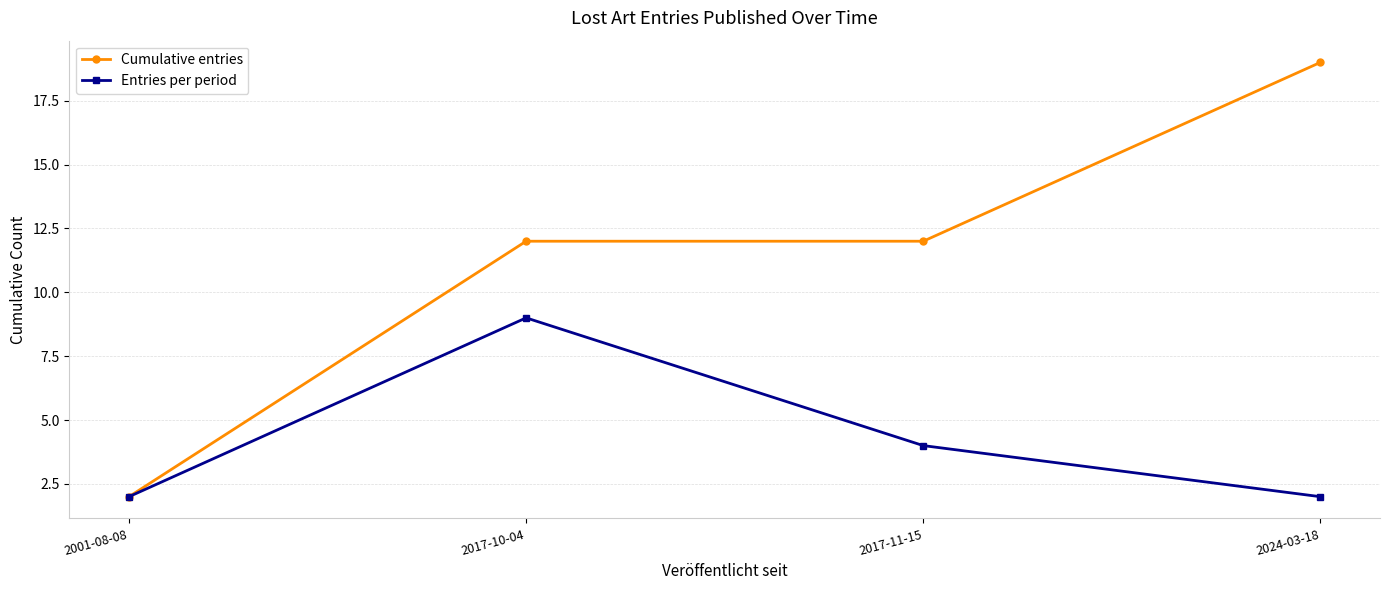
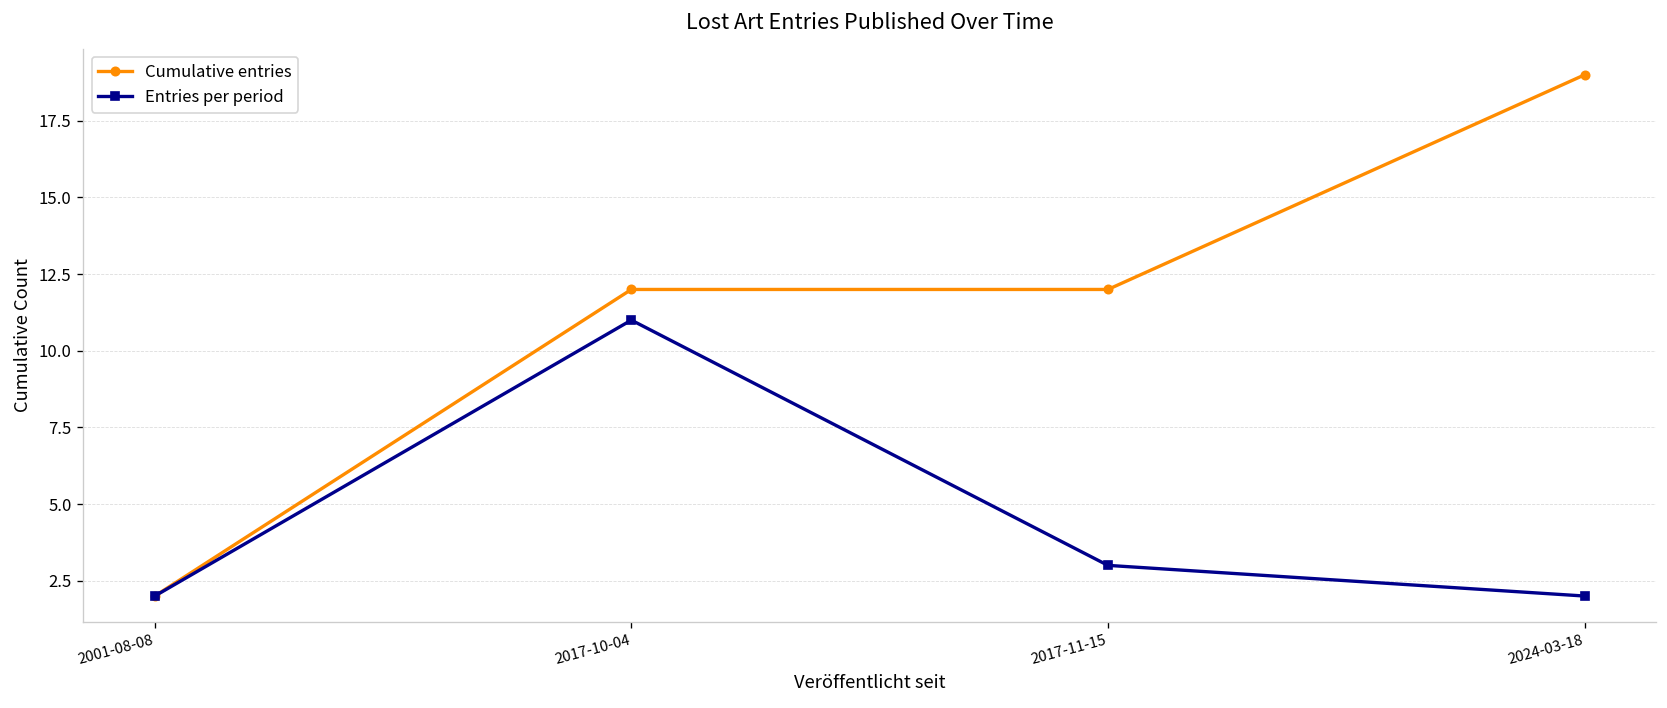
Entries per period, 2017-10-04: 9 -> 11
Entries per period, 2017-11-15: 4 -> 3
